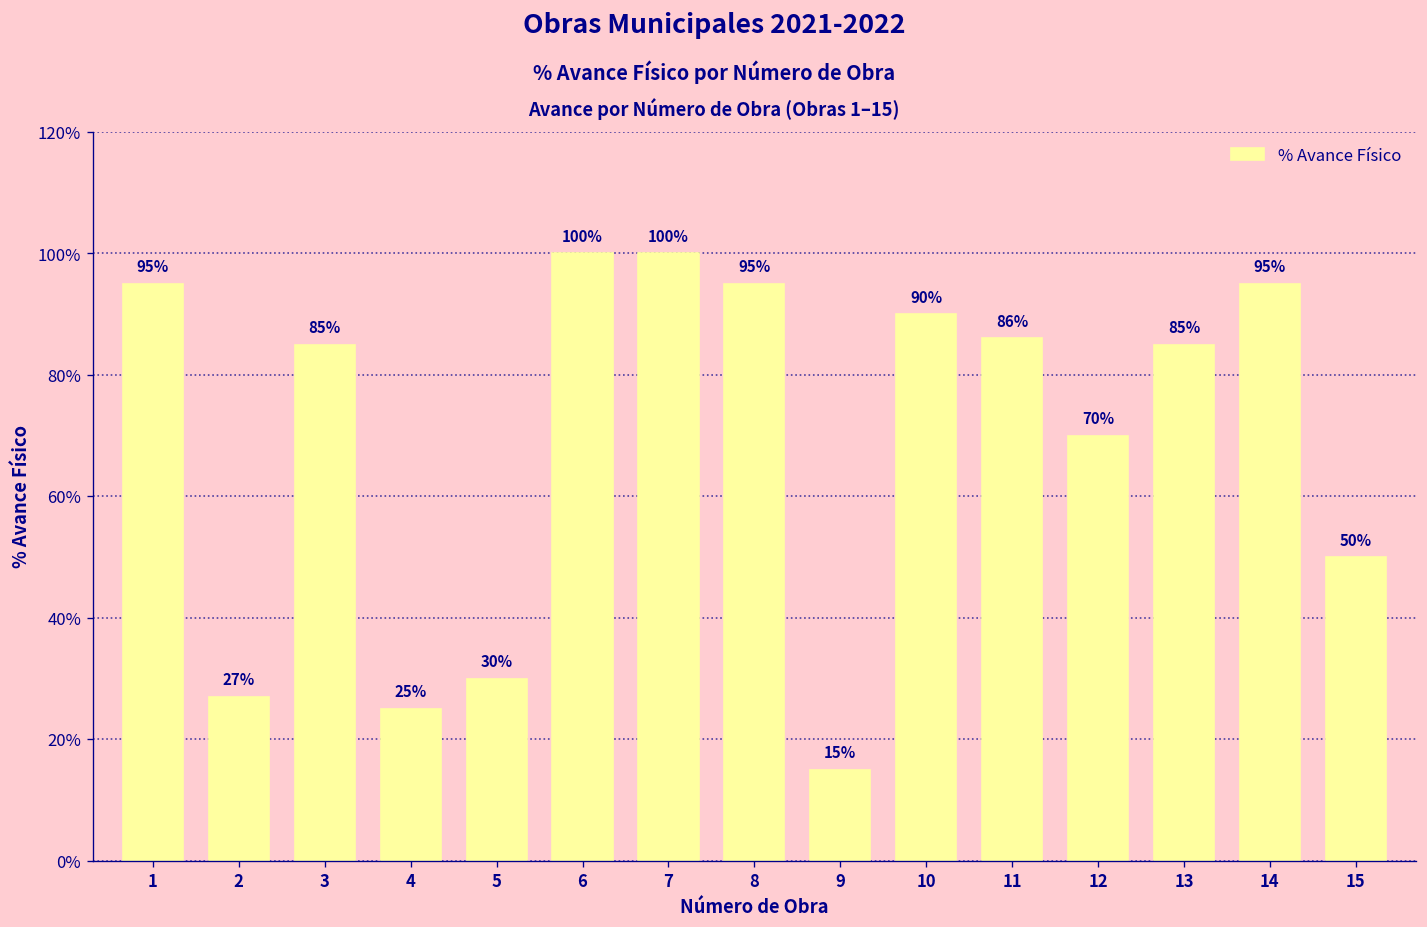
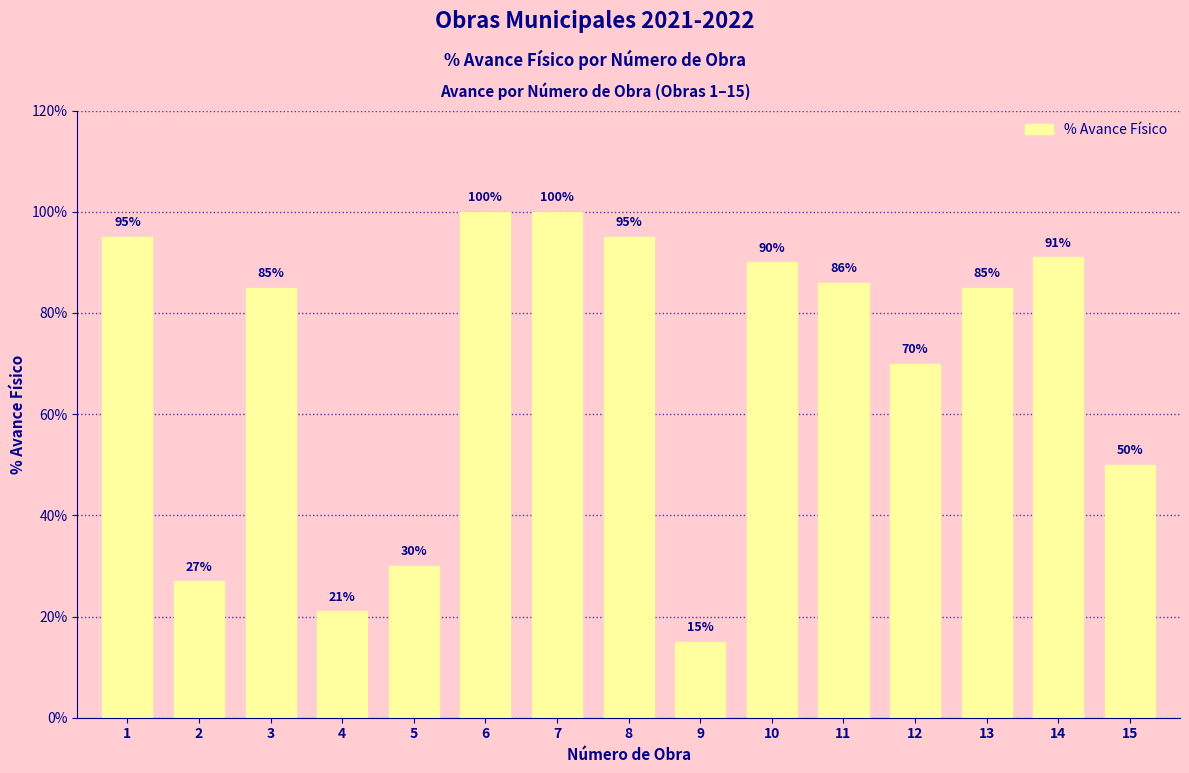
4: 25% -> 21%
14: 95% -> 91%
